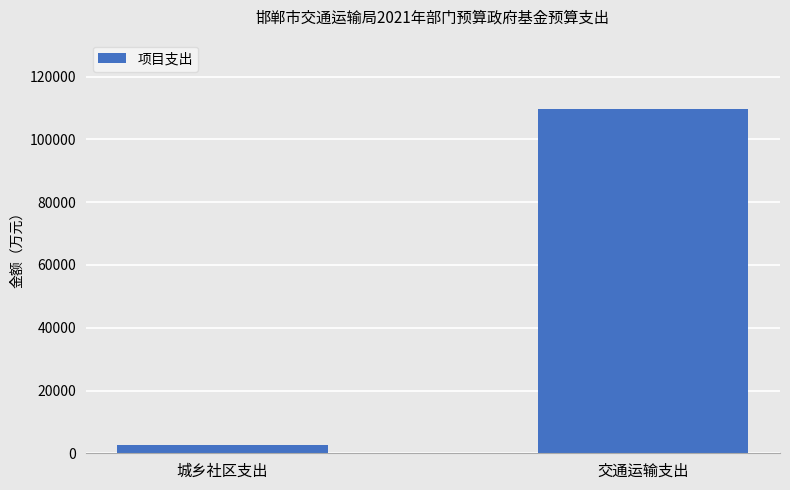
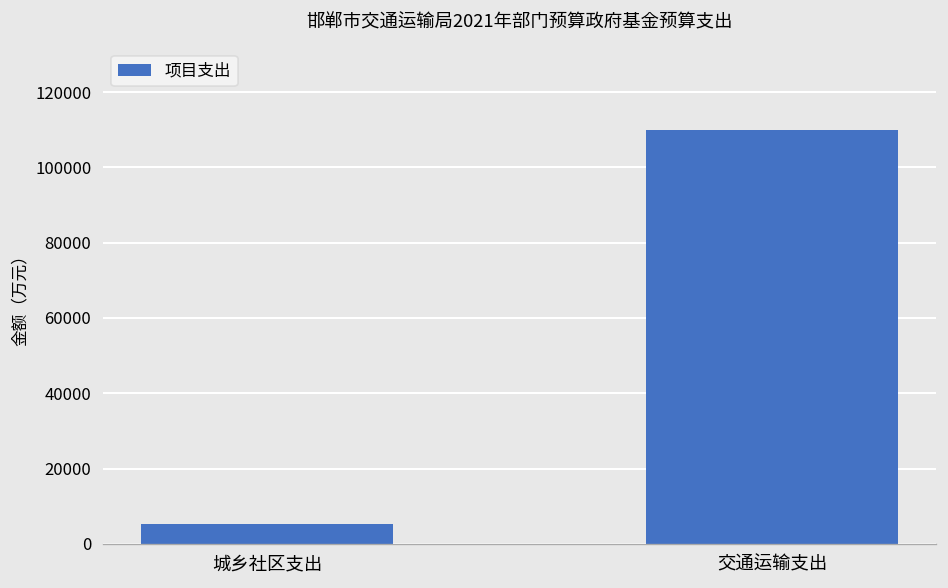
城乡社区支出: 3000 -> 5000
